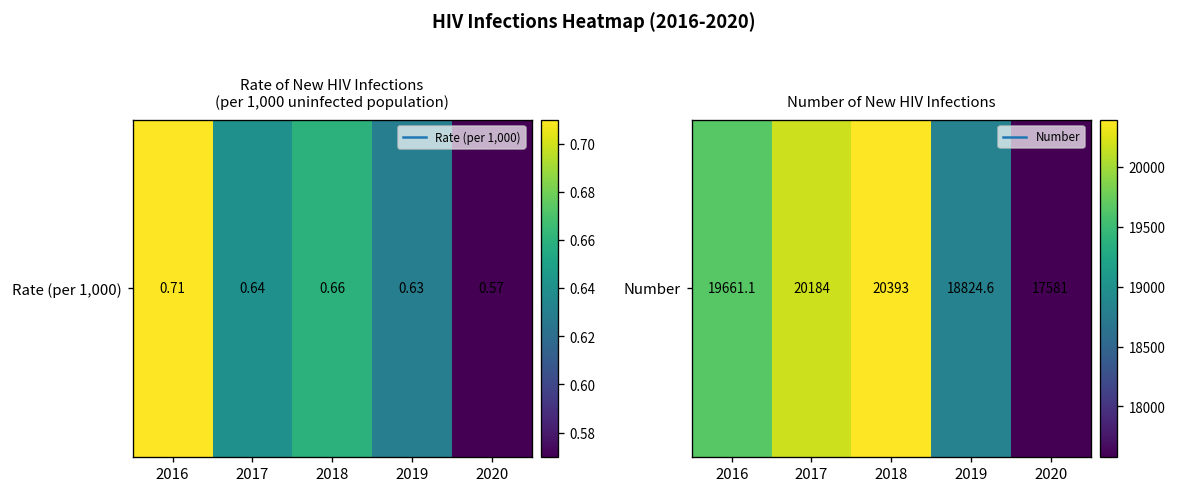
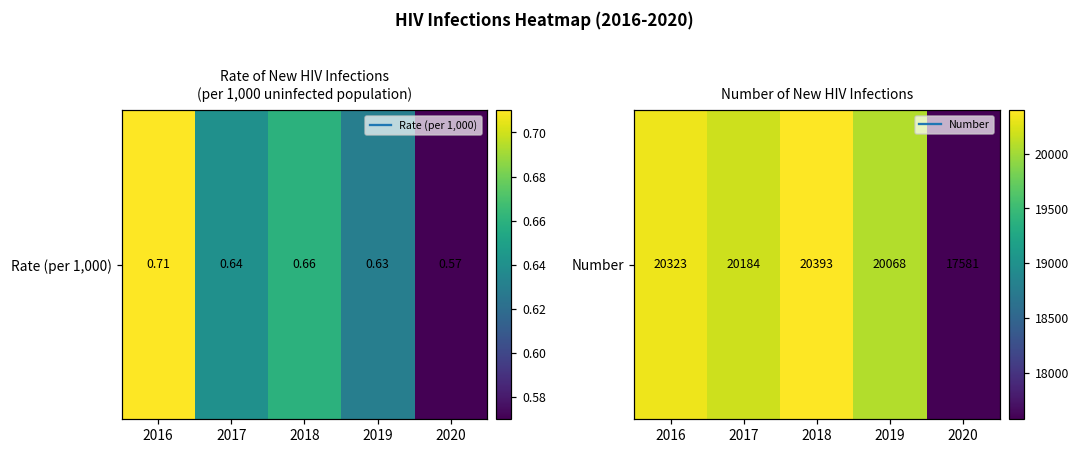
Number of New HIV Infections, Number, 2016: 19661.1 -> 20323
Number of New HIV Infections, Number, 2019: 18824.6 -> 20068
